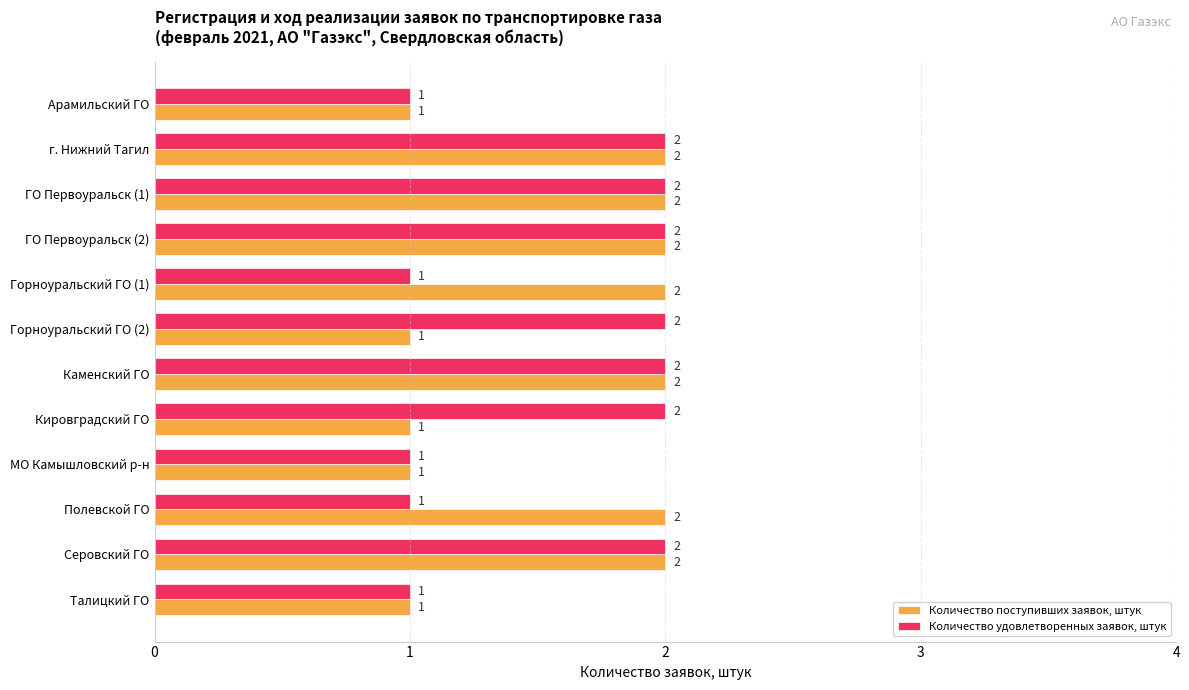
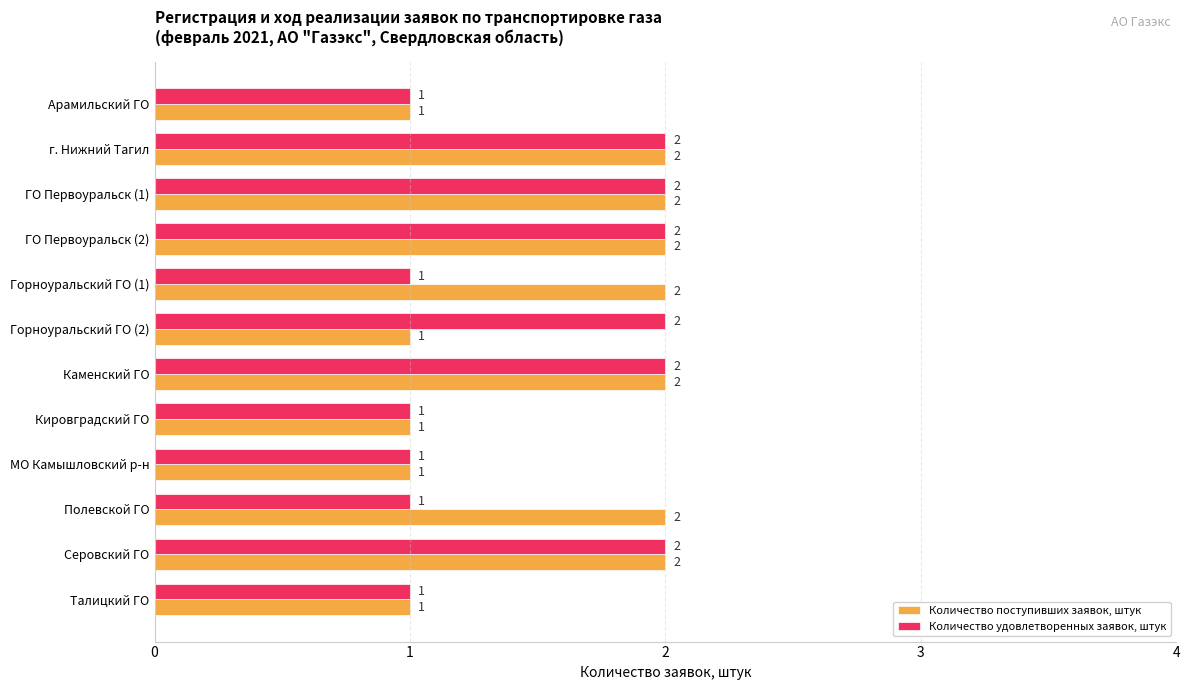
Количество удовлетворенных заявок, штук, Кировградский ГО: 2 -> 1
